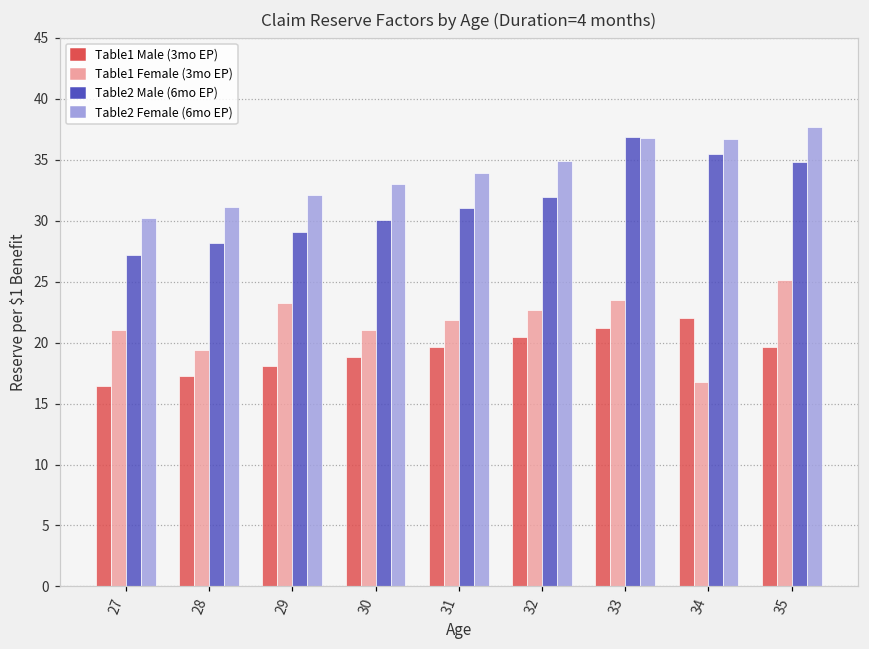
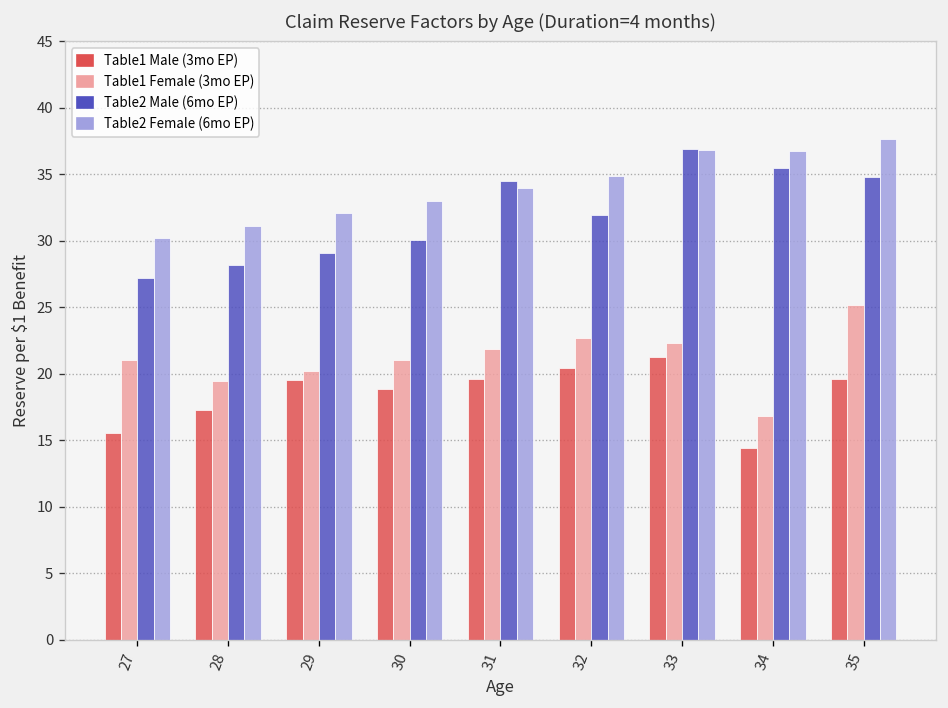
Table1 Male (3mo EP), 27: 16.5 -> 15.6
Table1 Male (3mo EP), 29: 18.1 -> 19.5
Table1 Female (3mo EP), 29: 23.2 -> 20.2
Table2 Male (6mo EP), 31: 31.0 -> 34.5
Table1 Female (3mo EP), 33: 23.5 -> 22.3
Table1 Male (3mo EP), 34: 22.0 -> 14.4
